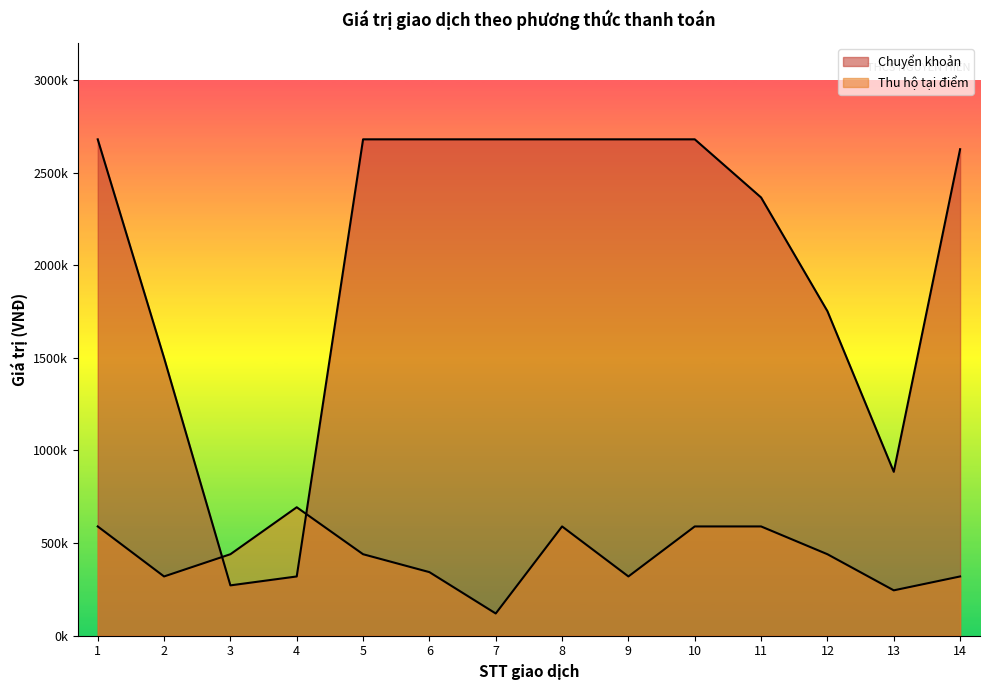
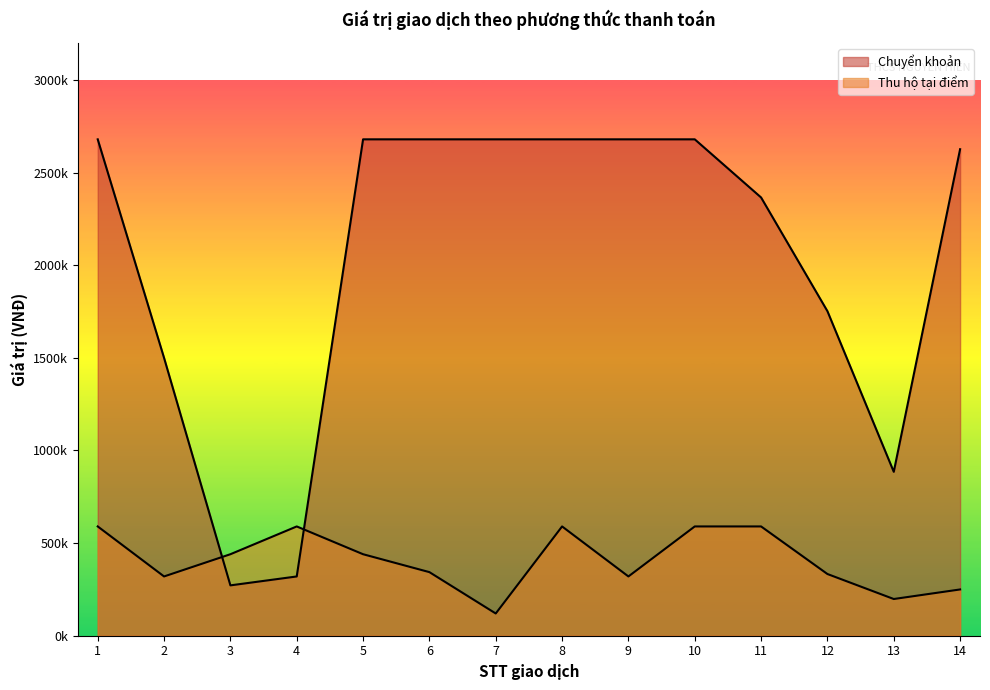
Thu hộ tại điểm, 4: 690000 -> 590000
Thu hộ tại điểm, 12: 440000 -> 330000
Thu hộ tại điểm, 13: 250000 -> 200000
Thu hộ tại điểm, 14: 320000 -> 250000
